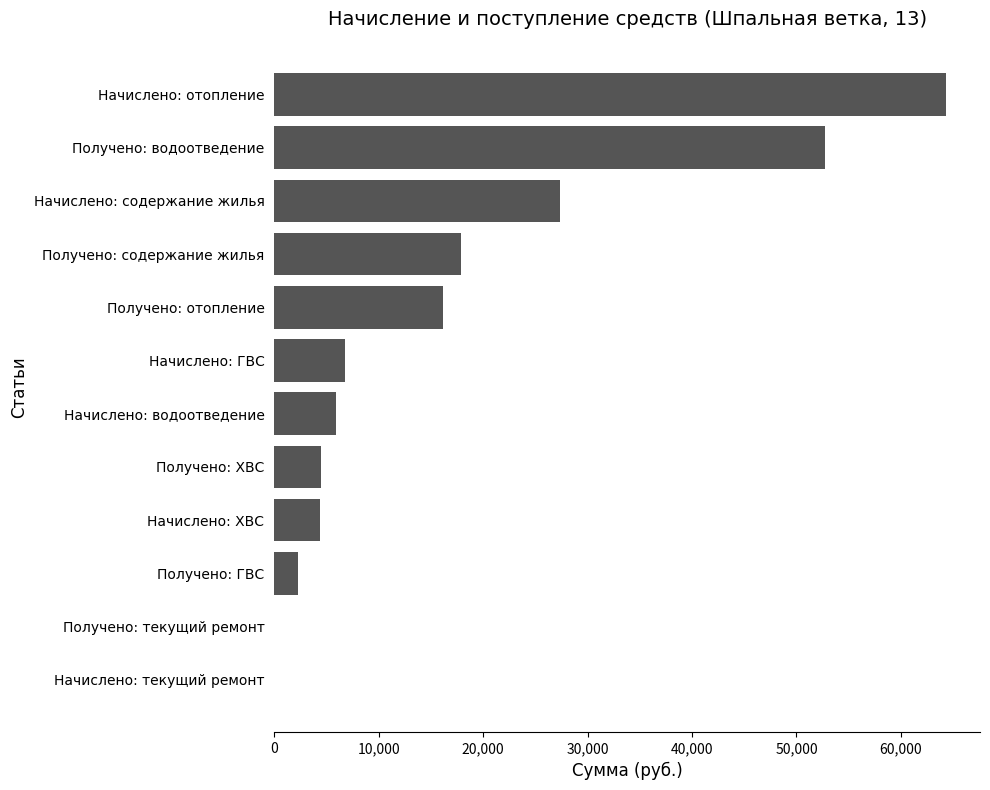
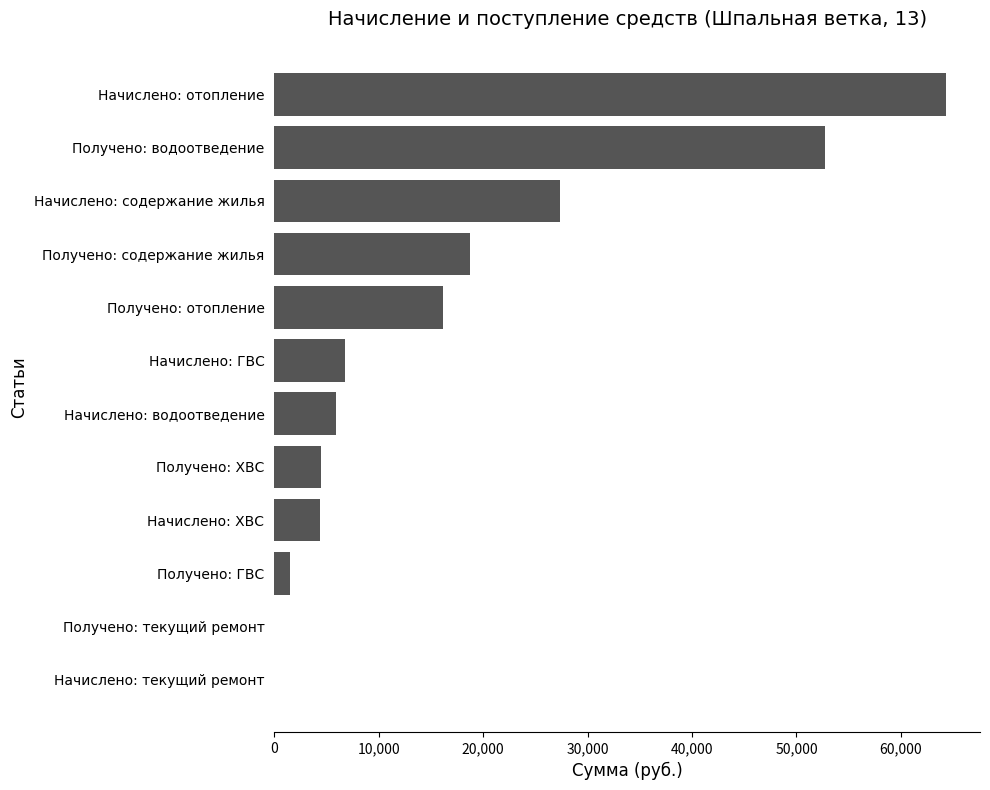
Получено: содержание жилья: 17,900 -> 18,800
Получено: ГВС: 2,300 -> 1,500
